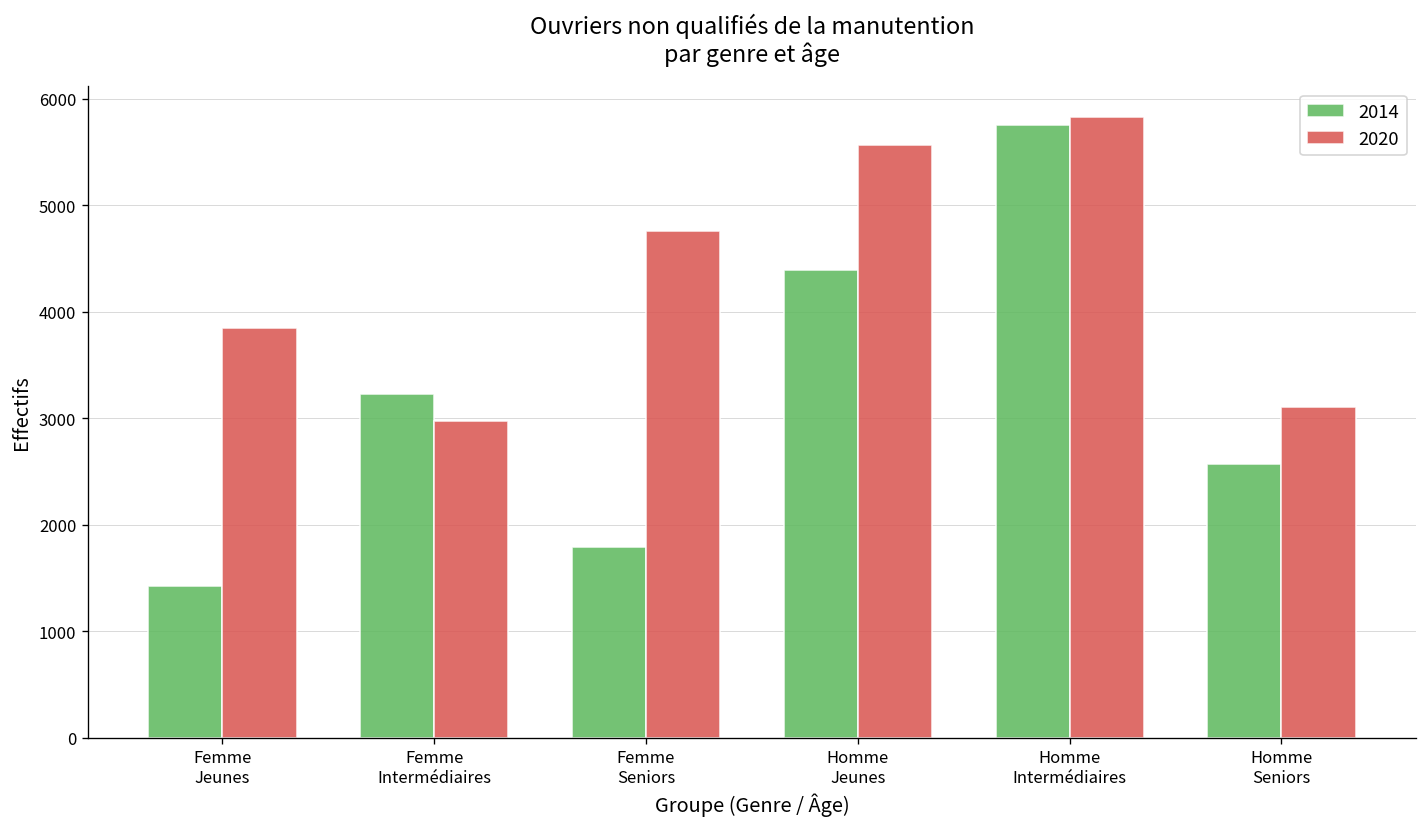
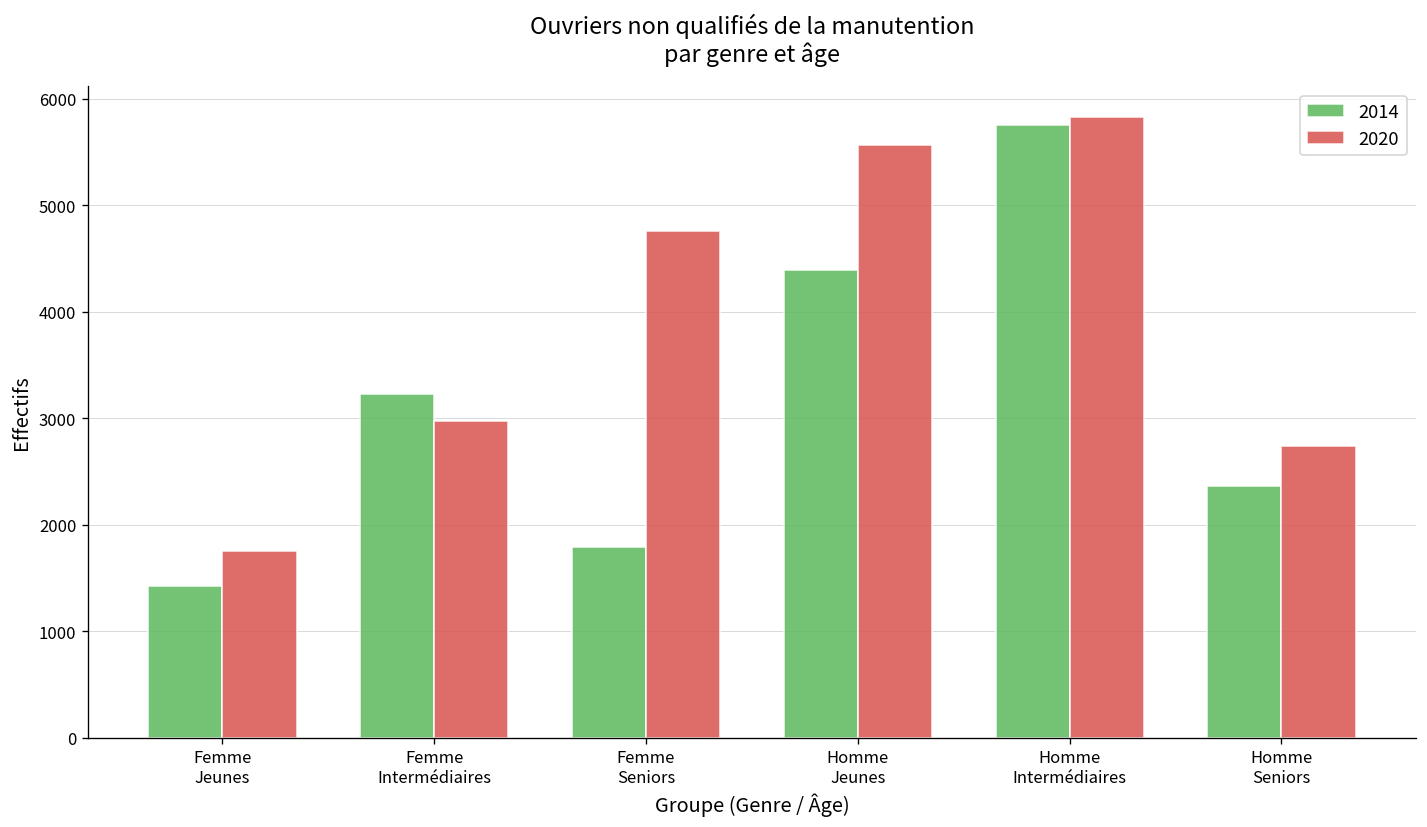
2020, Femme Jeunes: 3800 -> 1800
2014, Homme Seniors: 2600 -> 2400
2020, Homme Seniors: 3100 -> 2700
